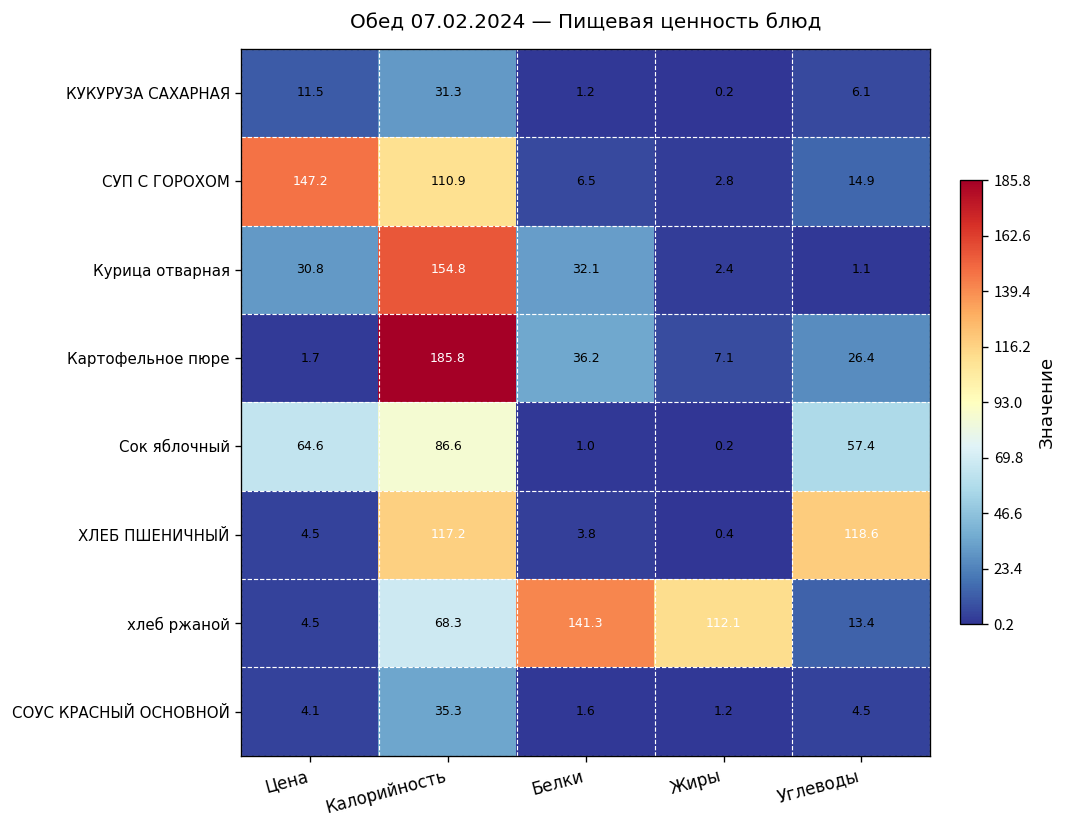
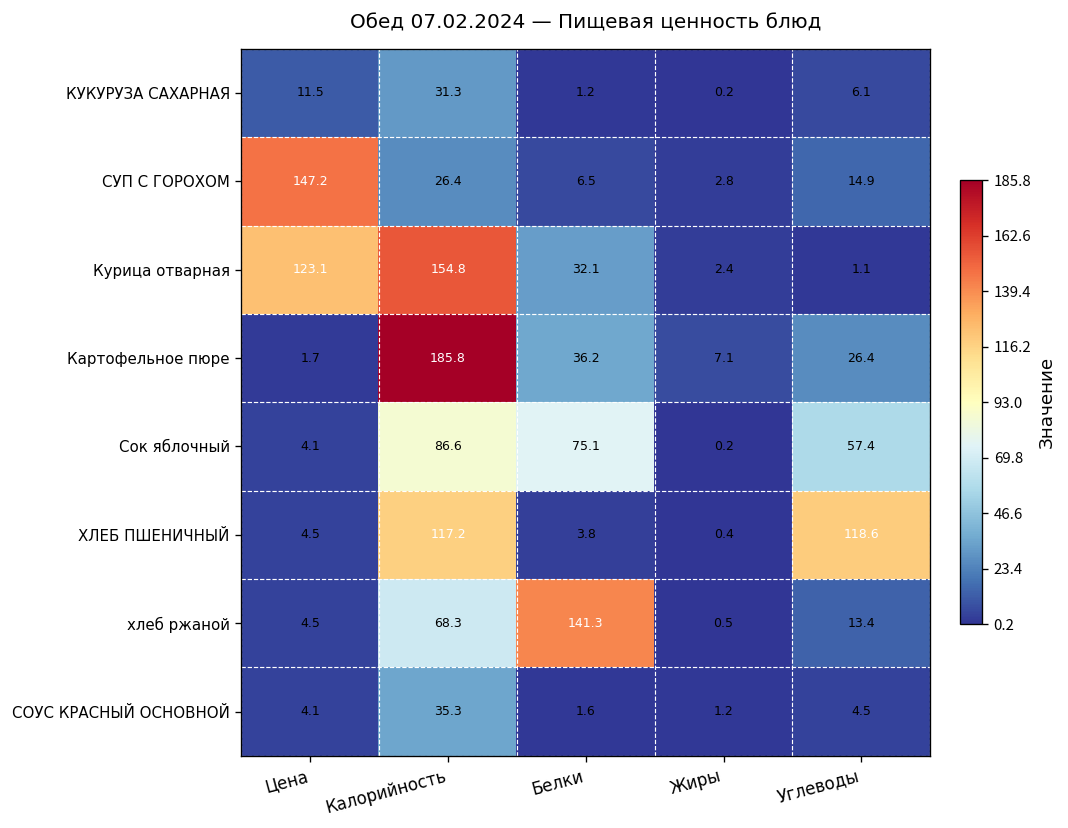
СУП С ГОРОХОМ, Калорийность: 110.9 -> 26.4
Курица отварная, Цена: 30.8 -> 123.1
Сок яблочный, Цена: 64.6 -> 4.1
Сок яблочный, Белки: 1.0 -> 75.1
хлеб ржаной, Жиры: 112.1 -> 0.5
